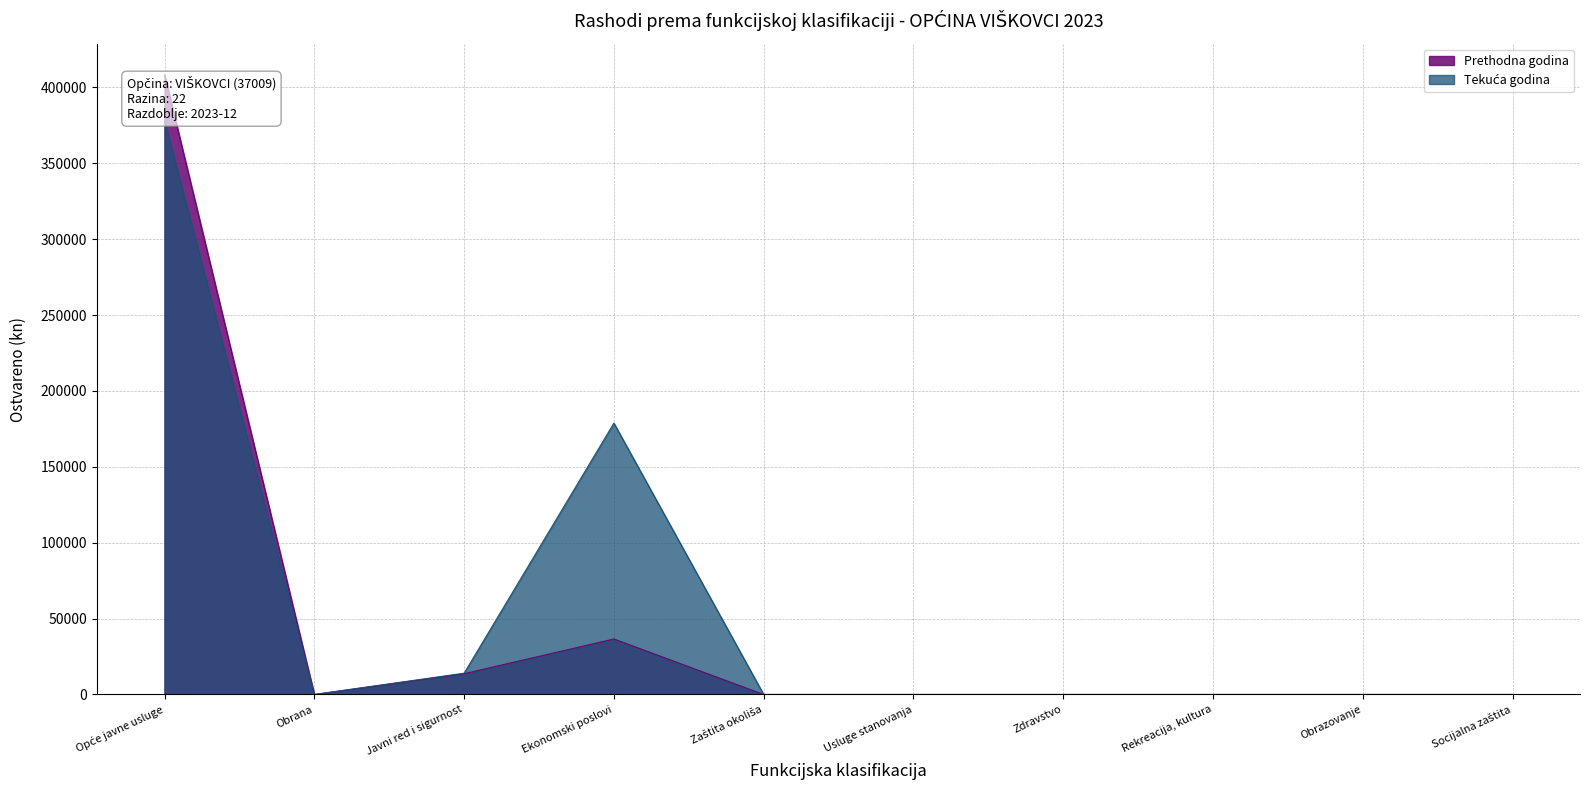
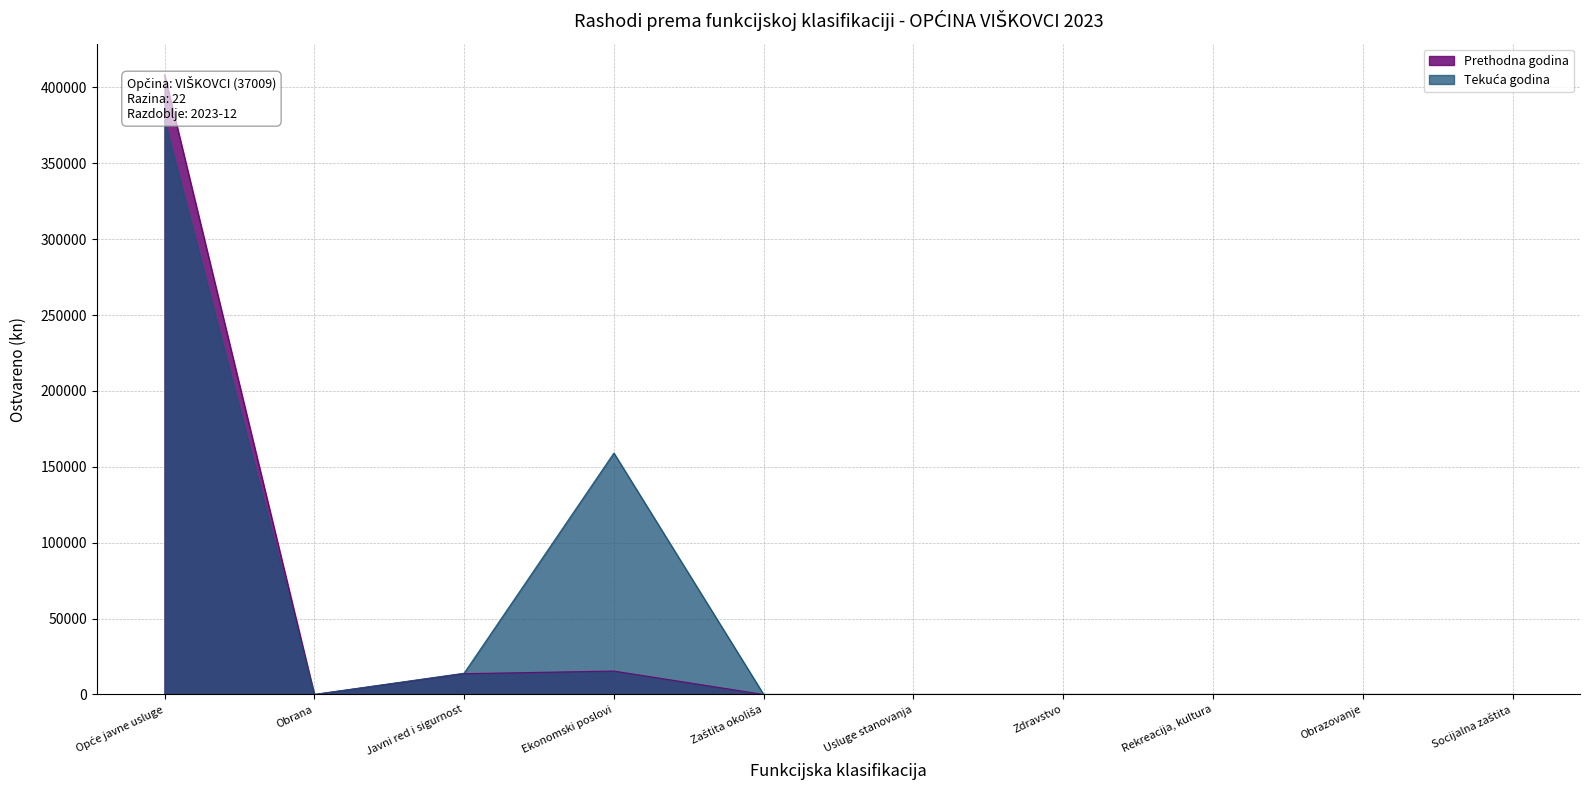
Prethodna godina, Ekonomski poslovi: 37000 -> 15000
Tekuća godina, Ekonomski poslovi: 179000 -> 159000
